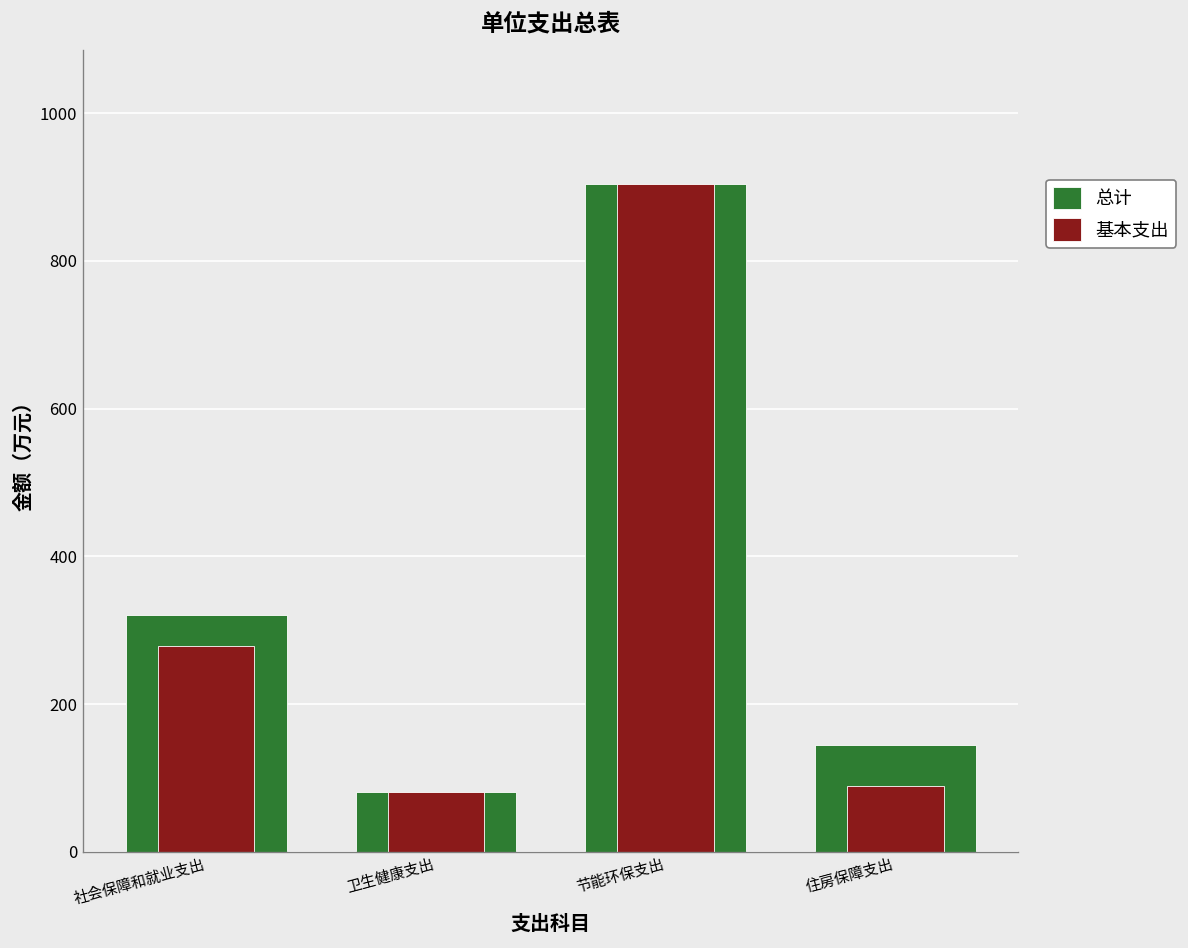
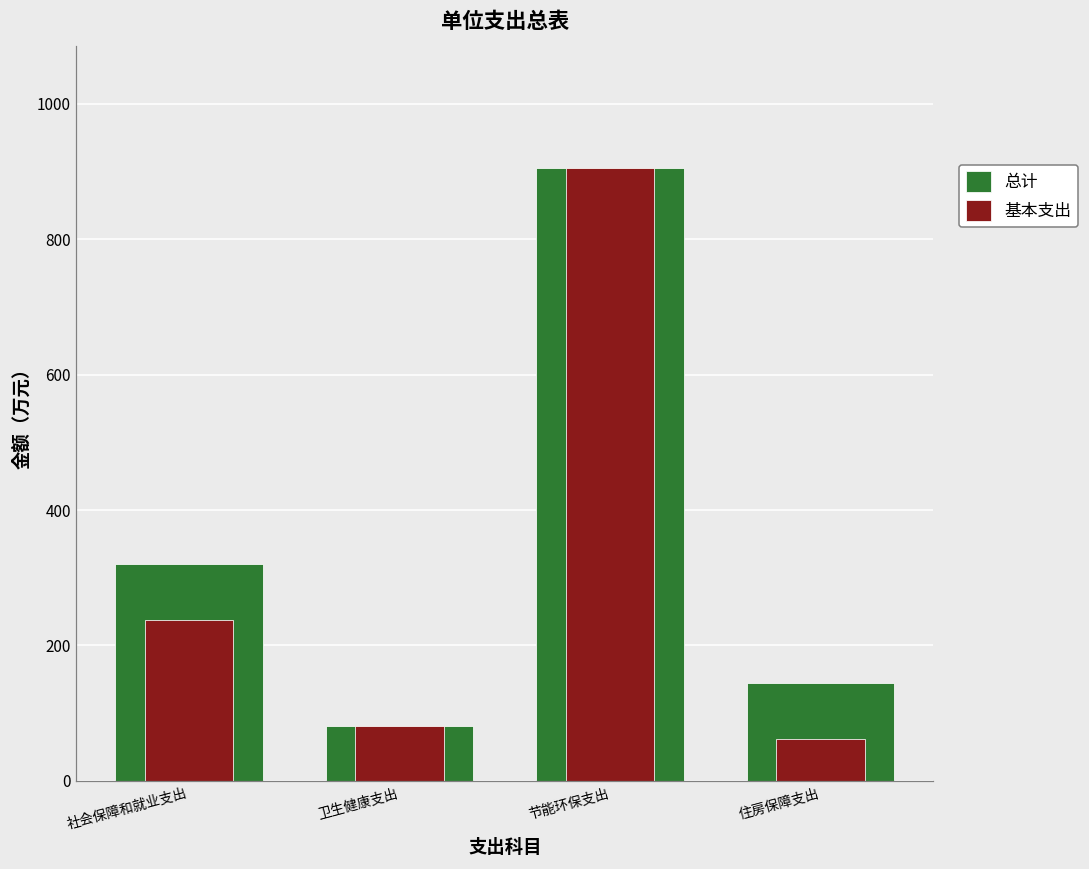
基本支出, 社会保障和就业支出: 280 -> 240
基本支出, 住房保障支出: 90 -> 60
